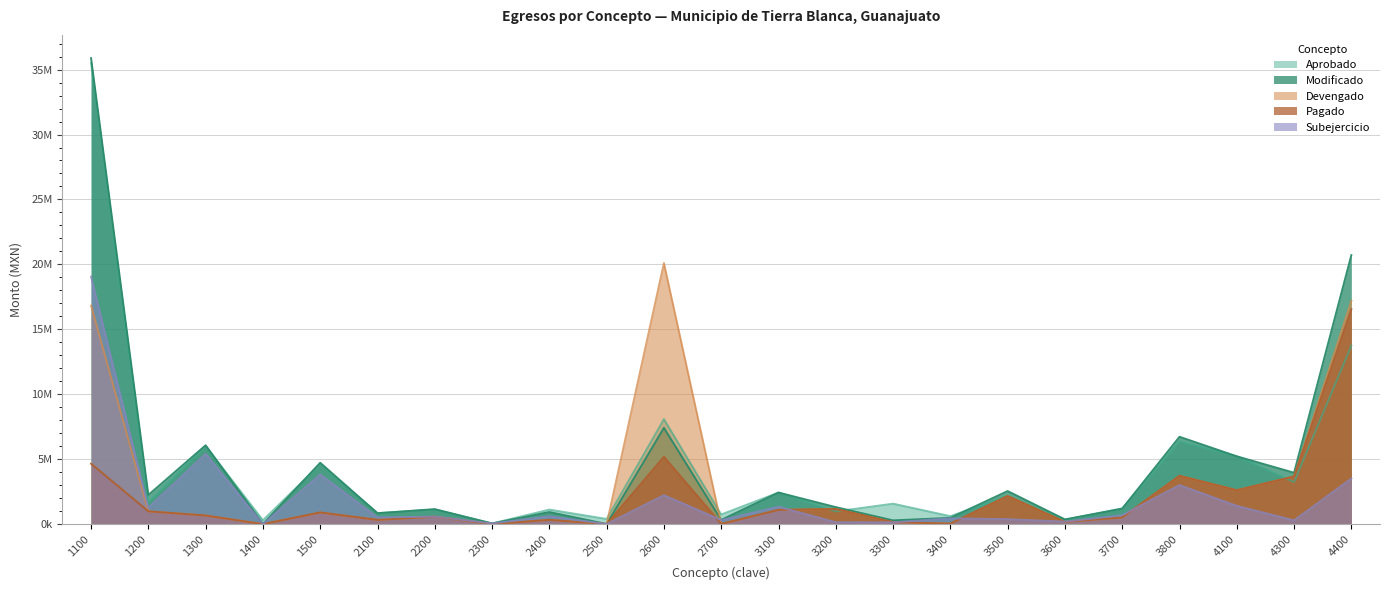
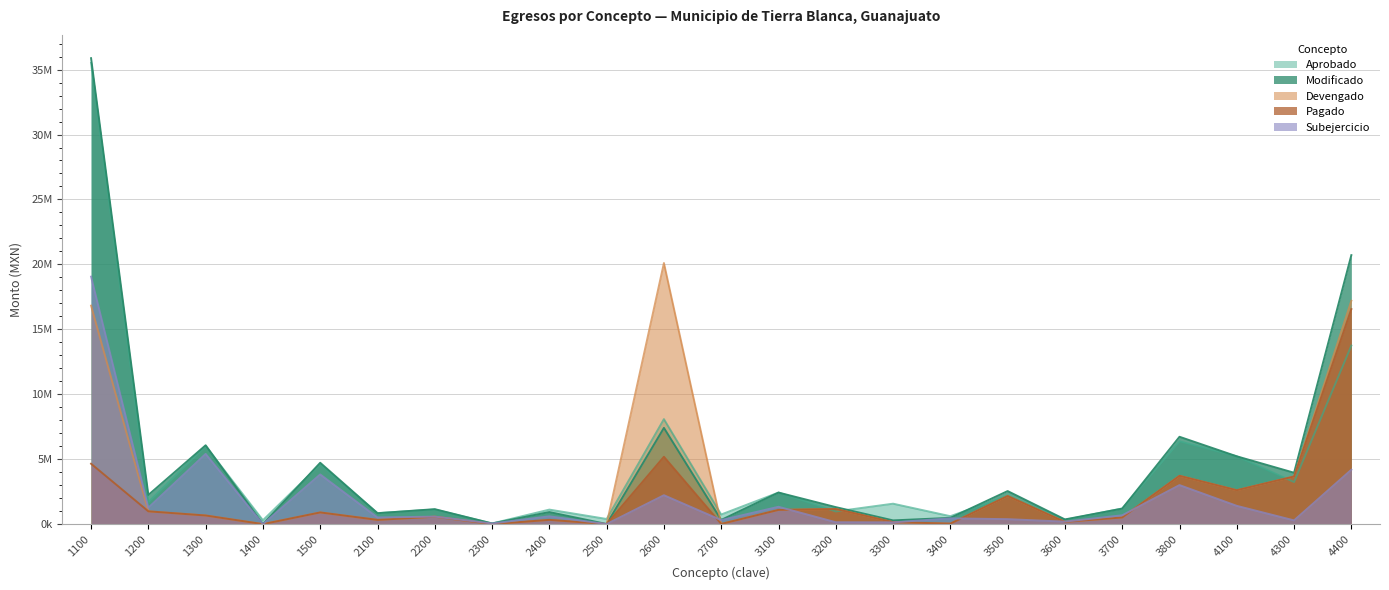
Subejercicio, 4400: 3500000 -> 4200000
